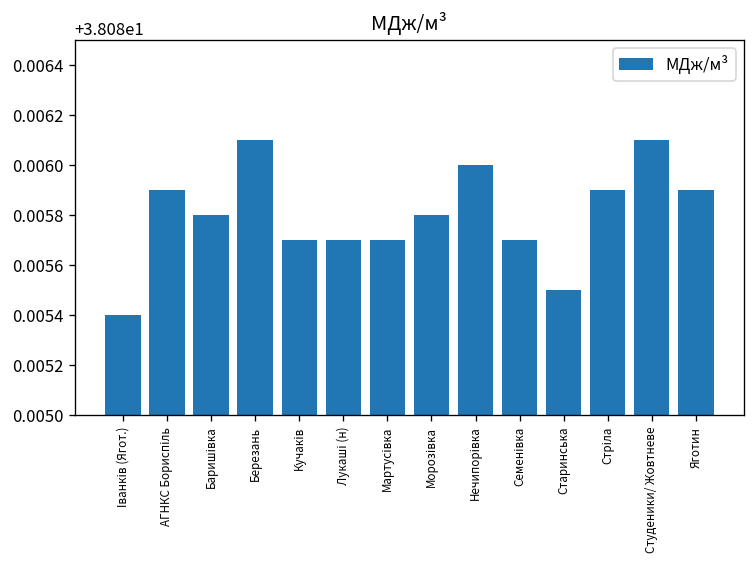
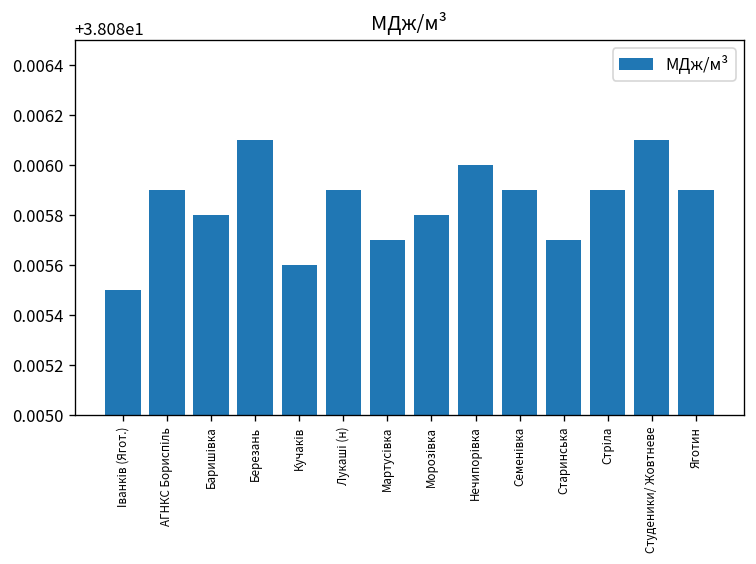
Іванків (Ягот.): 38.0854 -> 38.0855
Кучаків: 38.0857 -> 38.0856
Лукаші (н): 38.0857 -> 38.0859
Семенівка: 38.0857 -> 38.0859
Старинська: 38.0855 -> 38.0857
